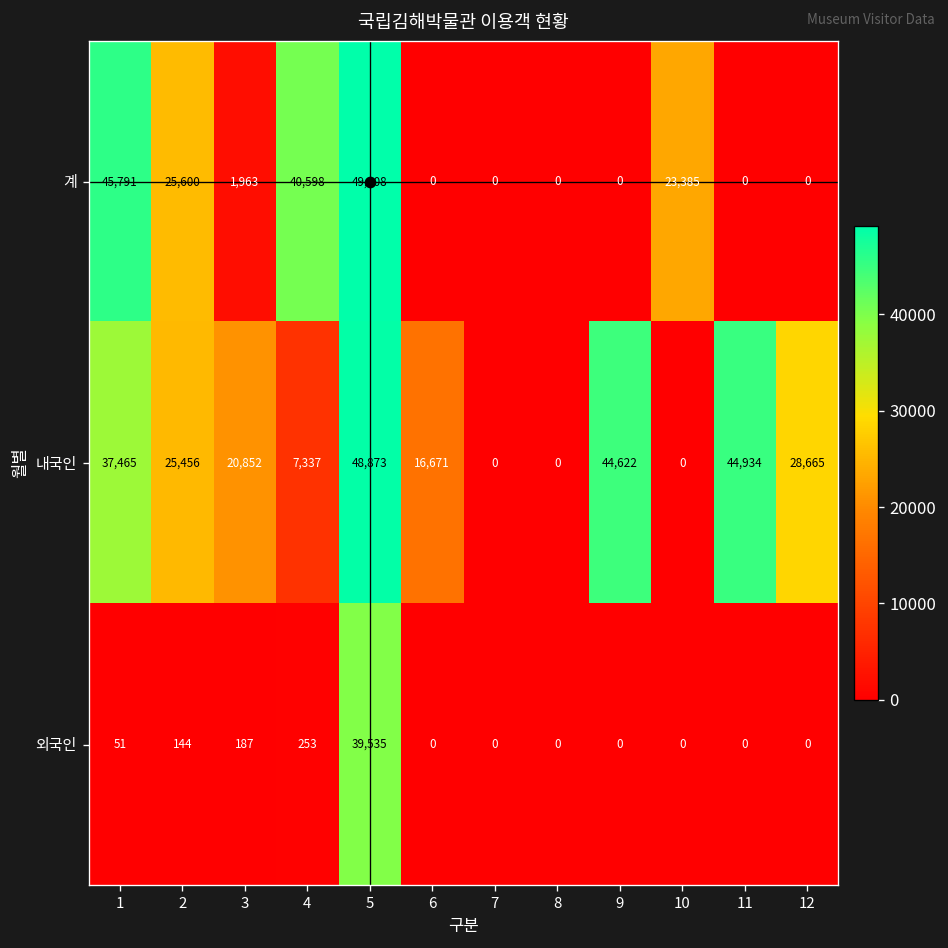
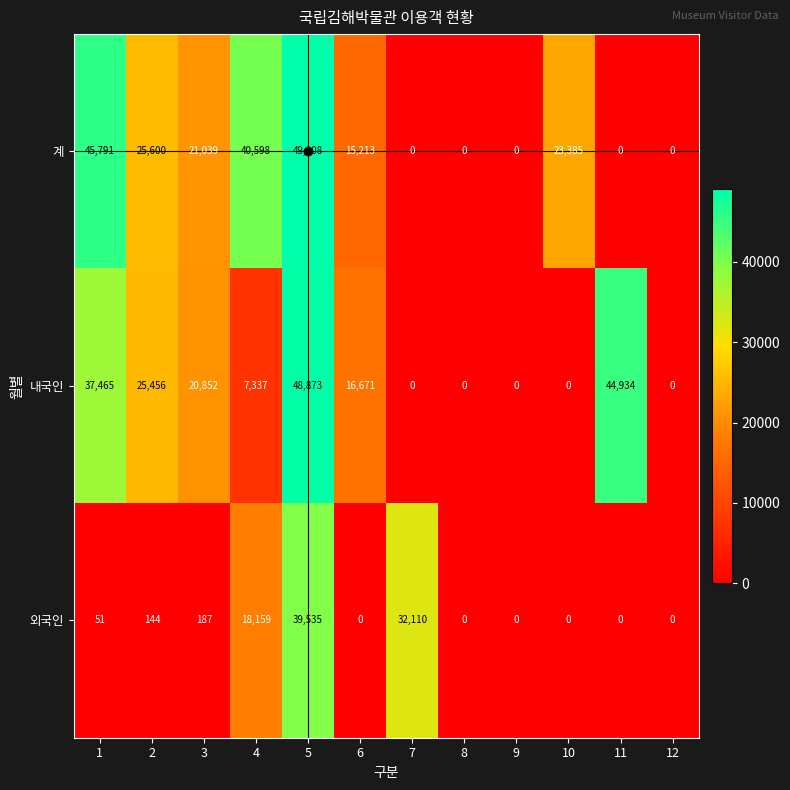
계, 3: 1,963 -> 21,039
계, 6: 0 -> 15,213
내국인, 9: 44,622 -> 0
내국인, 12: 28,665 -> 0
외국인, 4: 253 -> 18,159
외국인, 7: 0 -> 32,110
